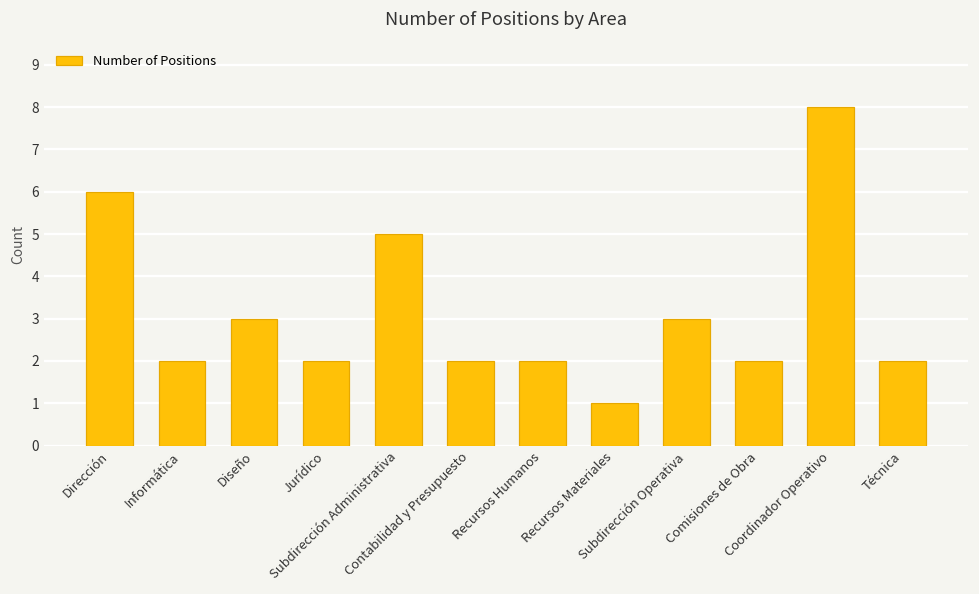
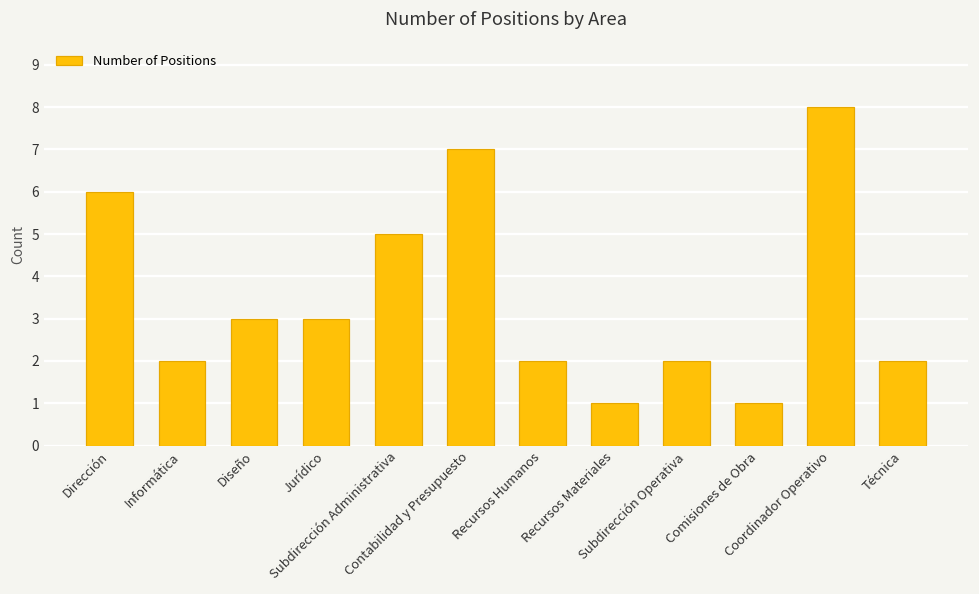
Jurídico: 2 -> 3
Contabilidad y Presupuesto: 2 -> 7
Subdirección Operativa: 3 -> 2
Comisiones de Obra: 2 -> 1
